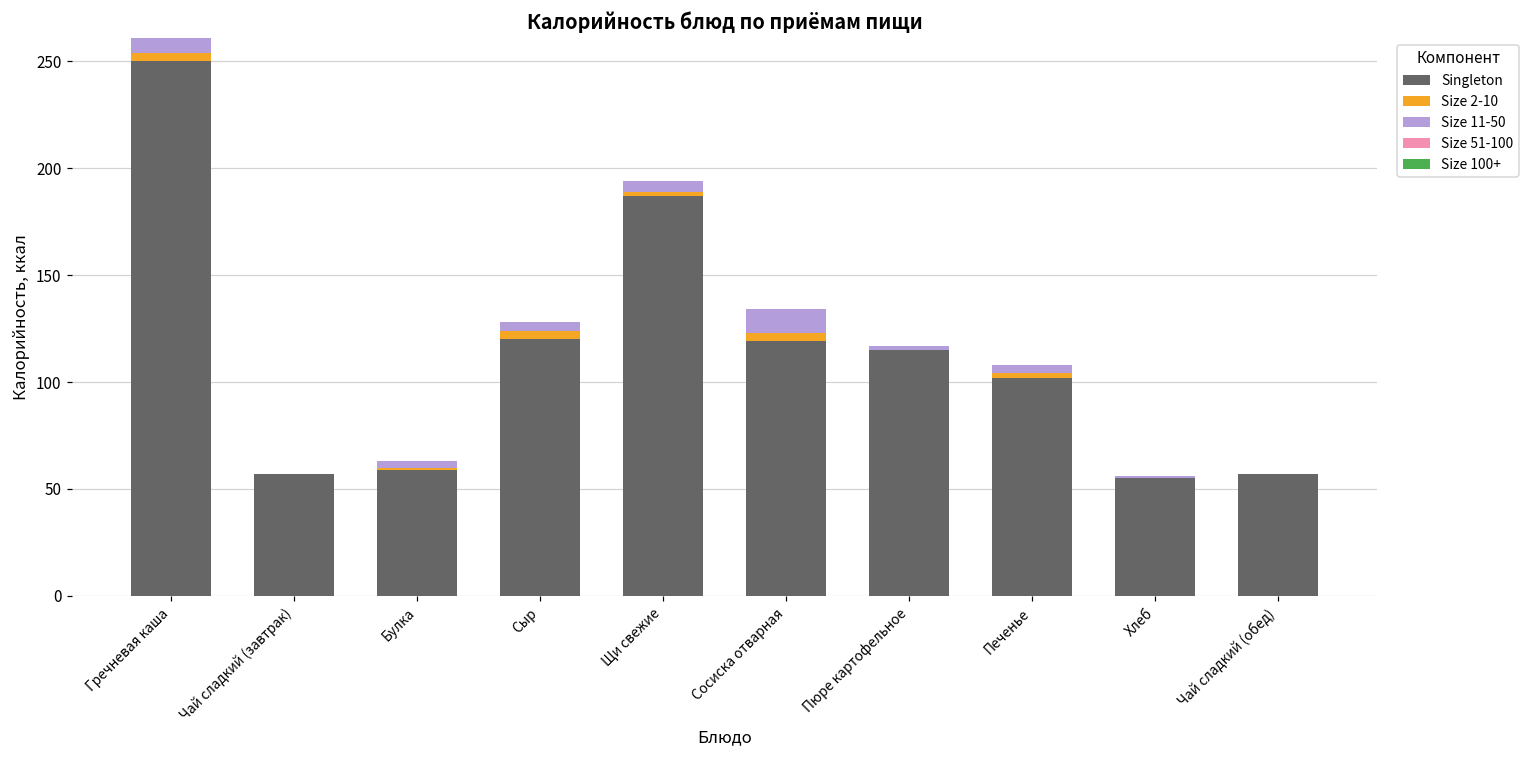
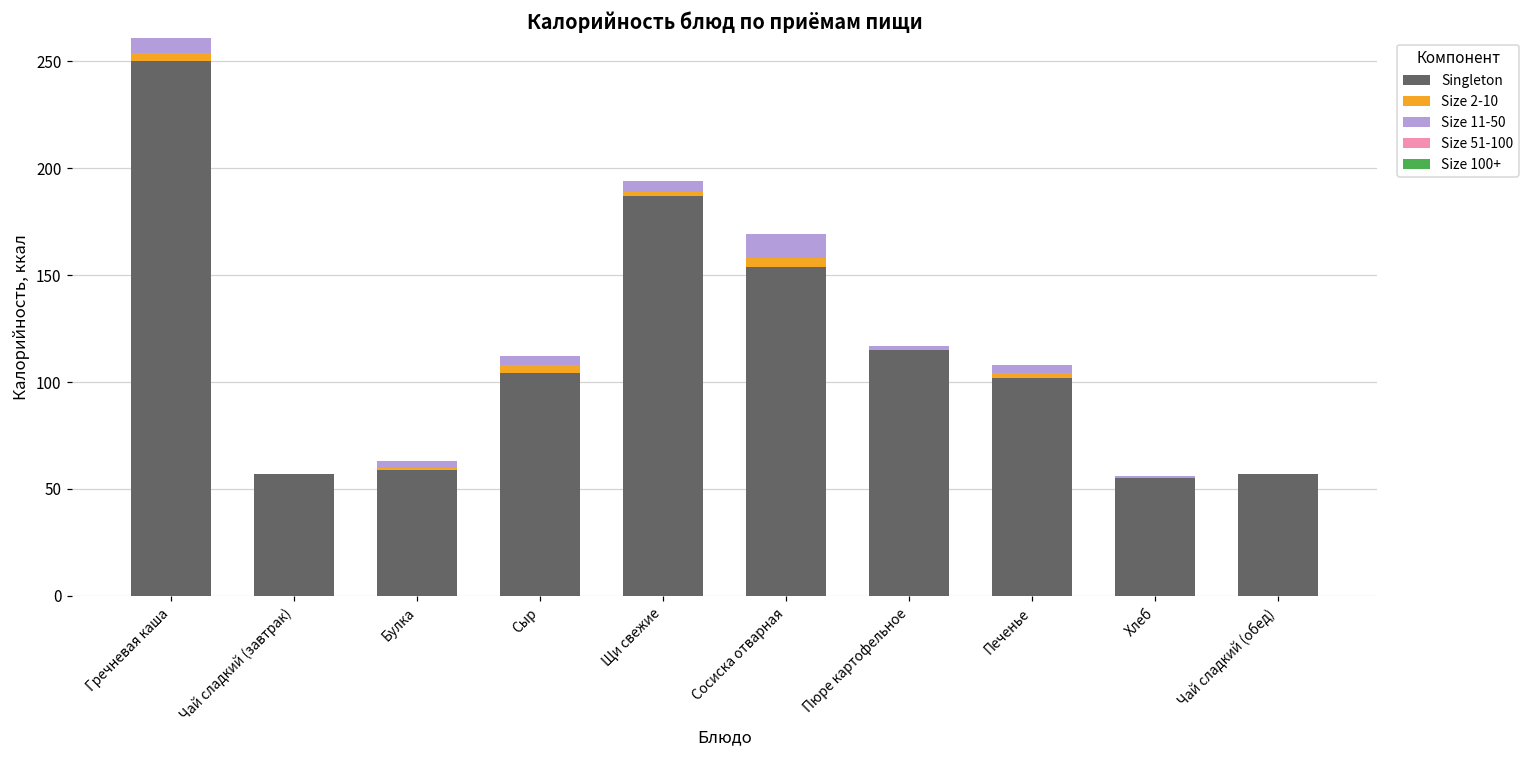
Singleton, Сыр: 120 -> 104
Singleton, Сосиска отварная: 119 -> 154
